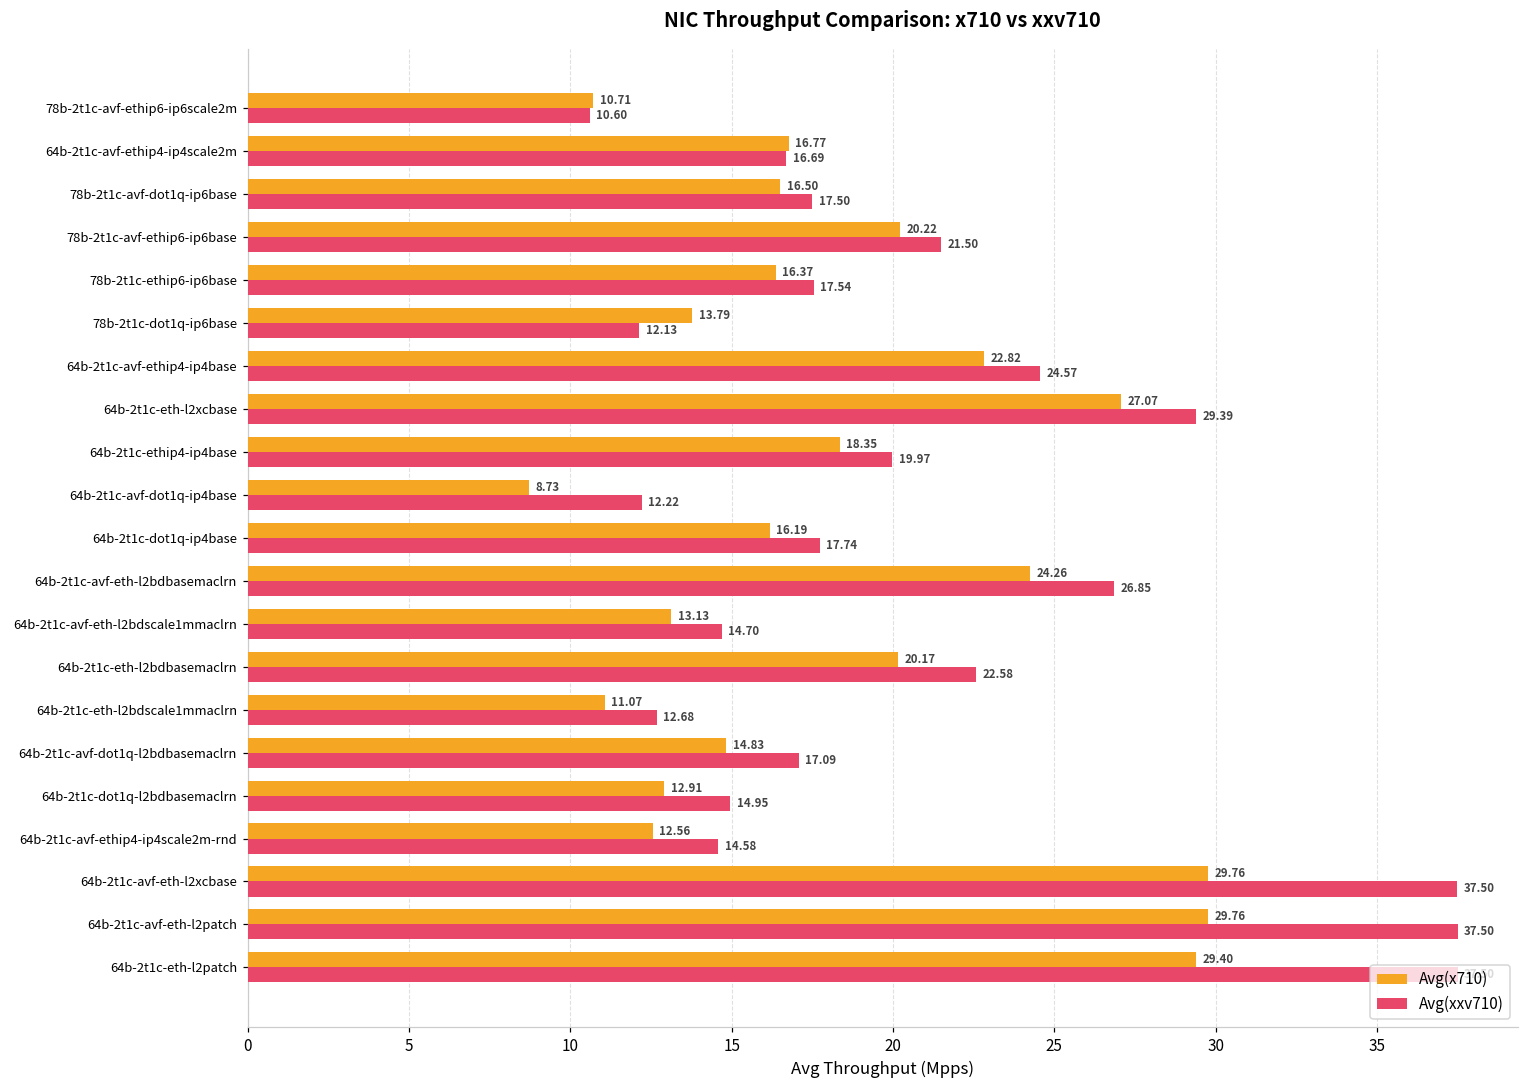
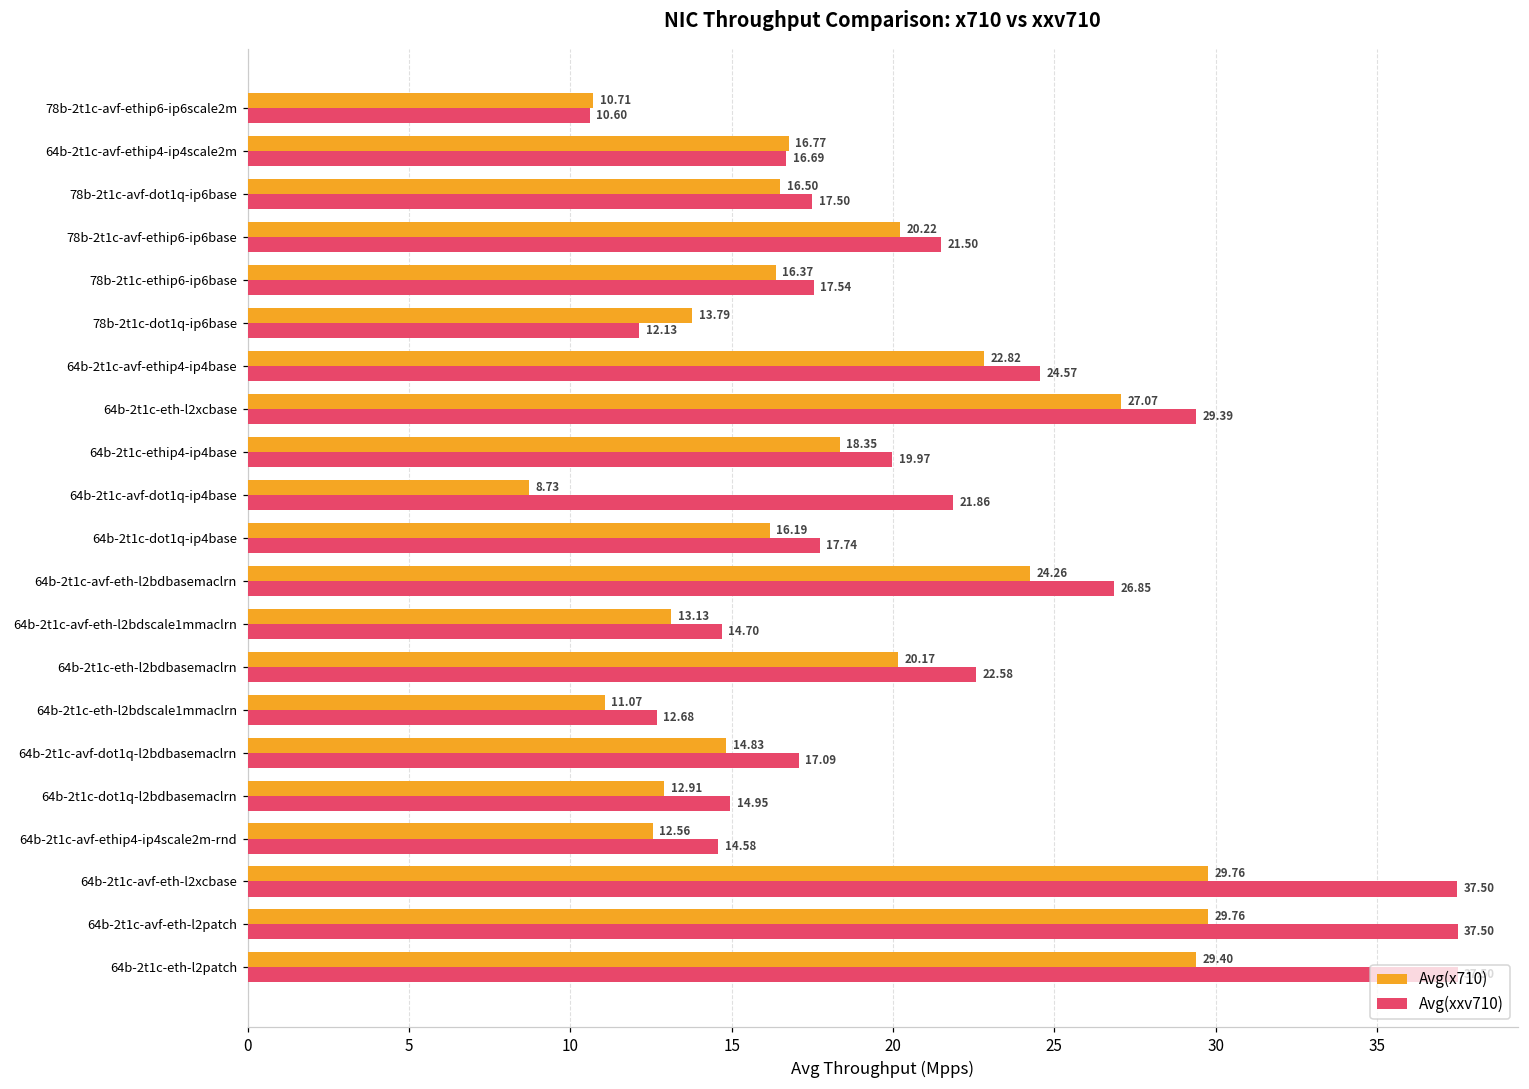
Avg(xxv710), 64b-2t1c-avf-dot1q-ip4base: 12.22 -> 21.86
